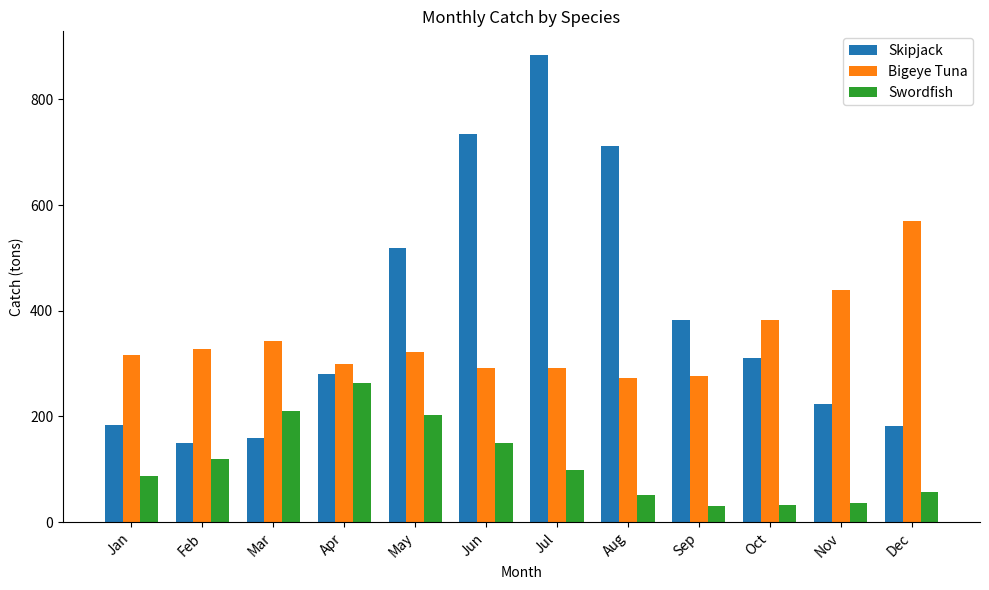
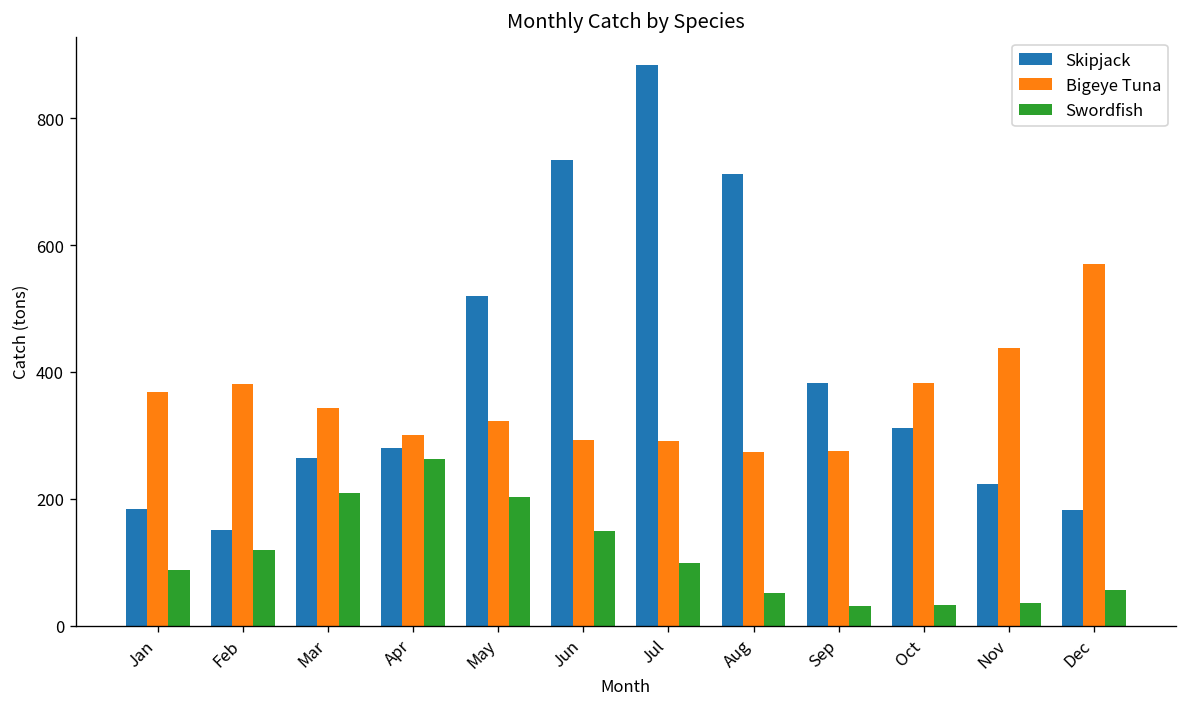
Bigeye Tuna, Jan: 320 -> 370
Bigeye Tuna, Feb: 330 -> 380
Skipjack, Mar: 160 -> 260
